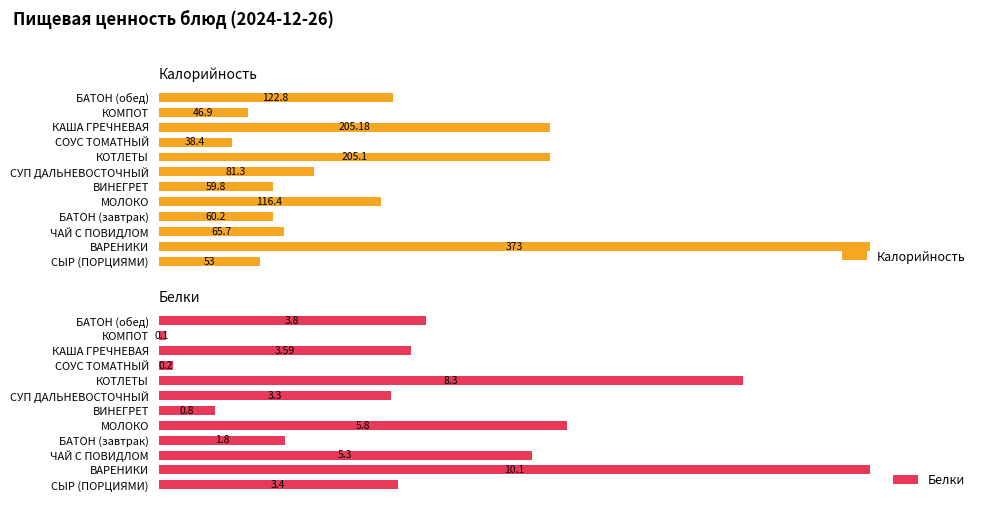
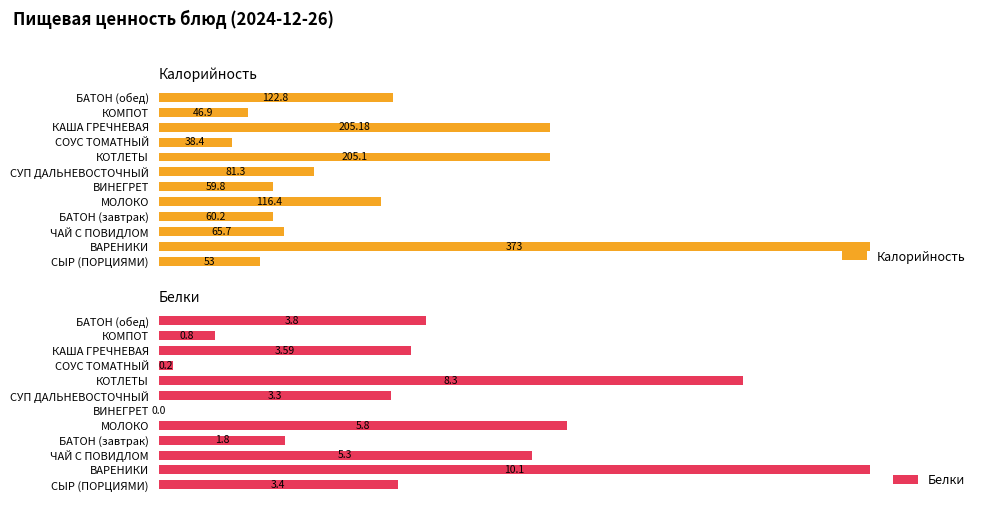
Белки, КОМПОТ: 0.1 -> 0.8
Белки, ВИНЕГРЕТ: 0.8 -> 0.0
